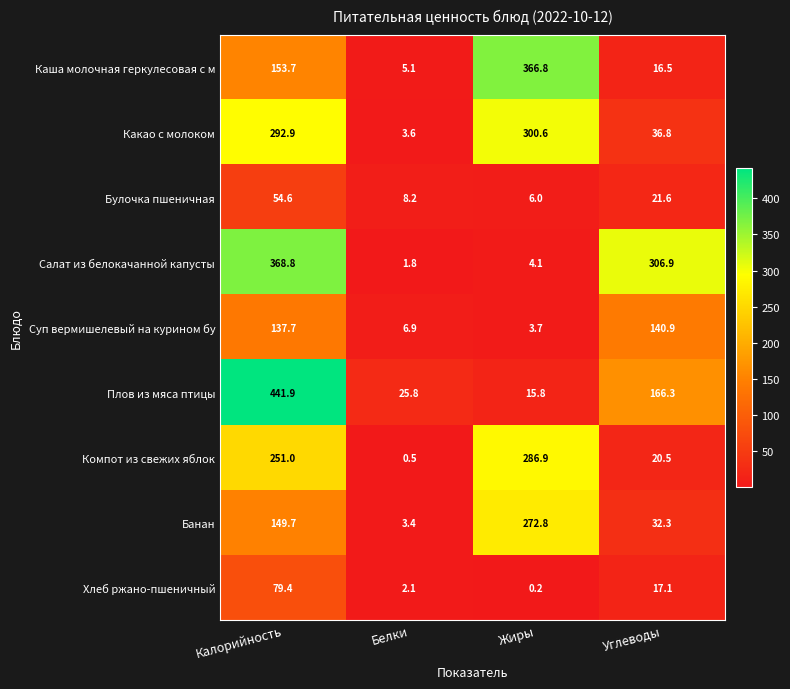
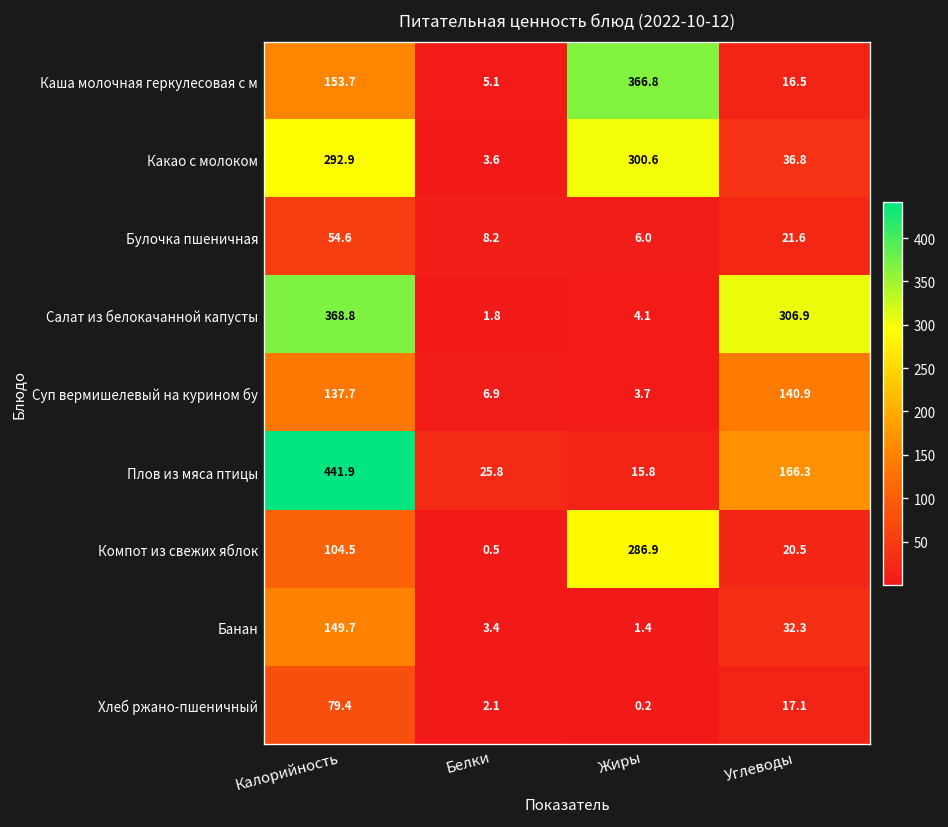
Компот из свежих яблок, Калорийность: 251.0 -> 104.5
Банан, Жиры: 272.8 -> 1.4
